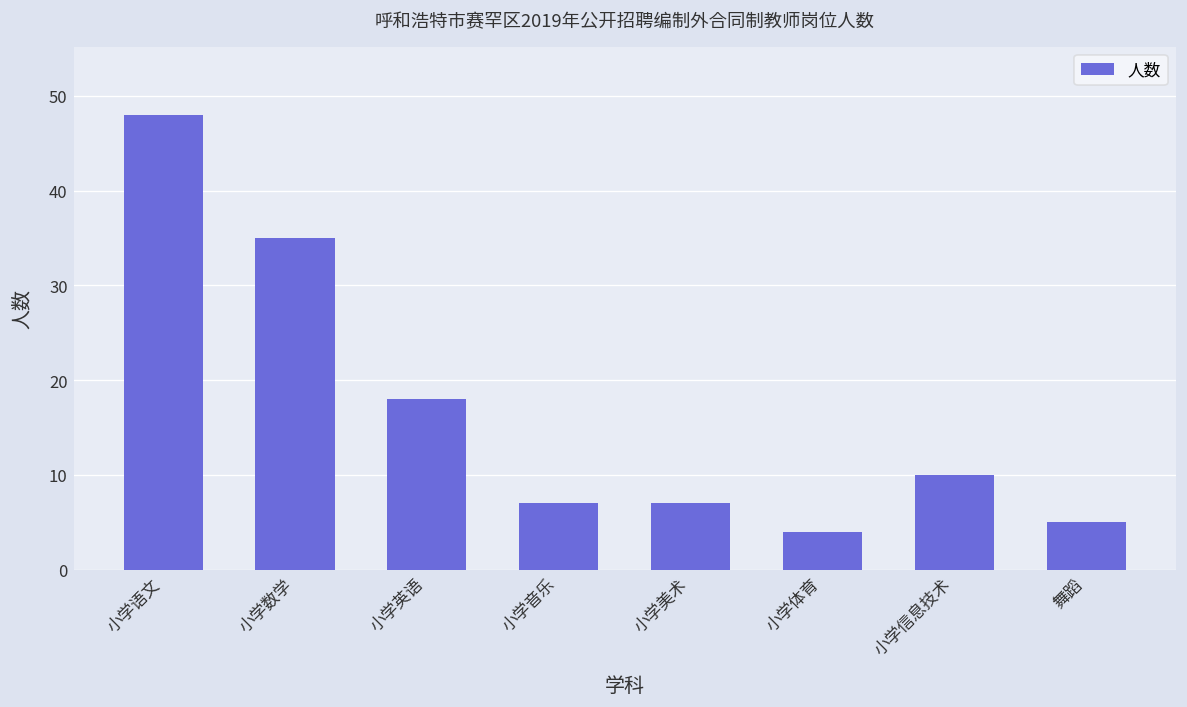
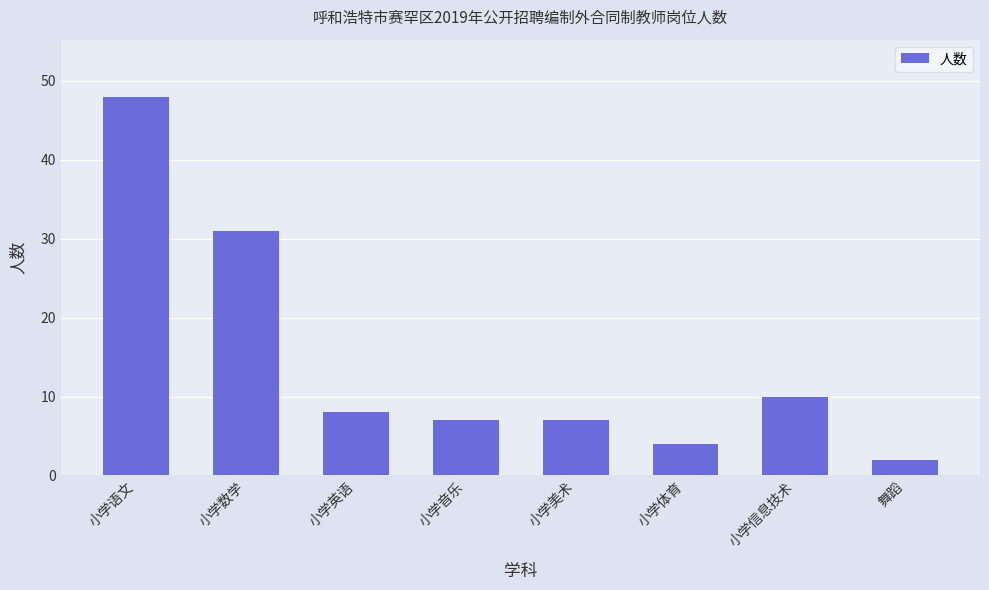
小学数学: 35 -> 31
小学英语: 18 -> 8
舞蹈: 5 -> 2
